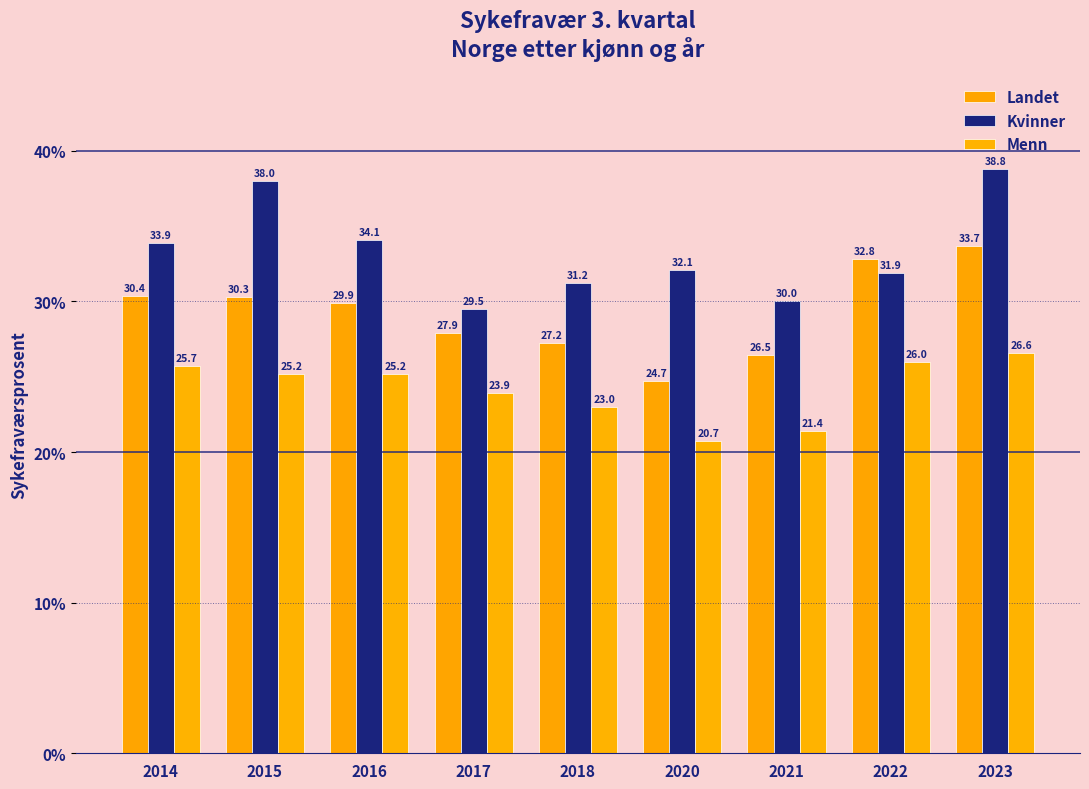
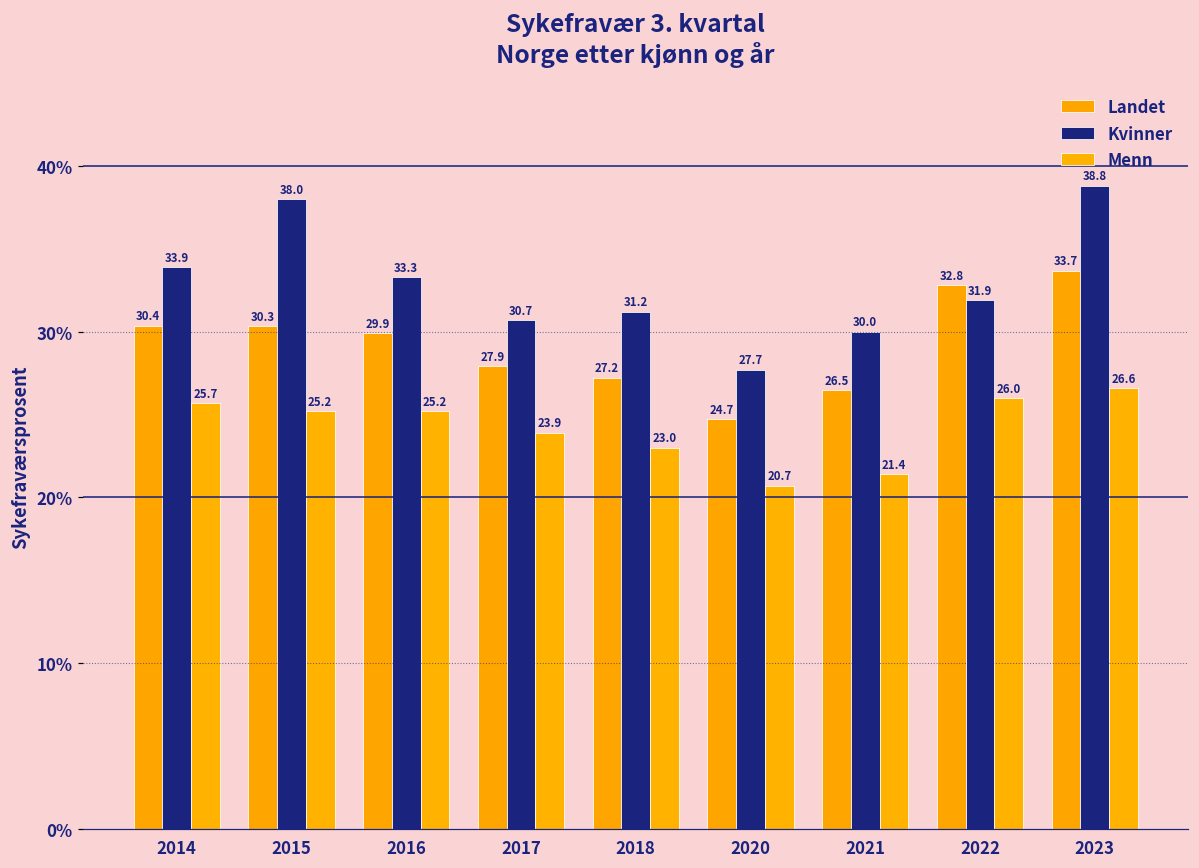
Kvinner, 2016: 34.1 -> 33.3
Kvinner, 2017: 29.5 -> 30.7
Kvinner, 2020: 32.1 -> 27.7
